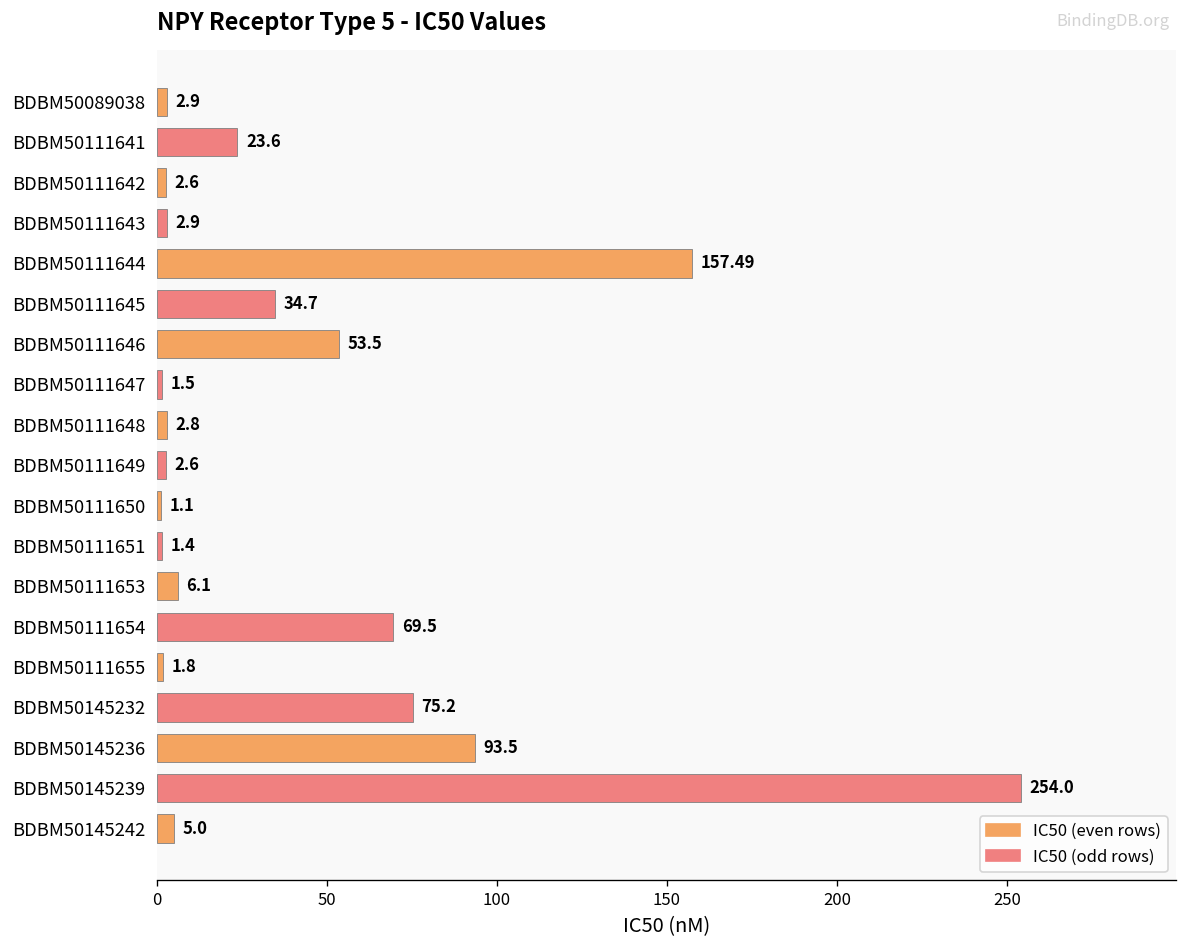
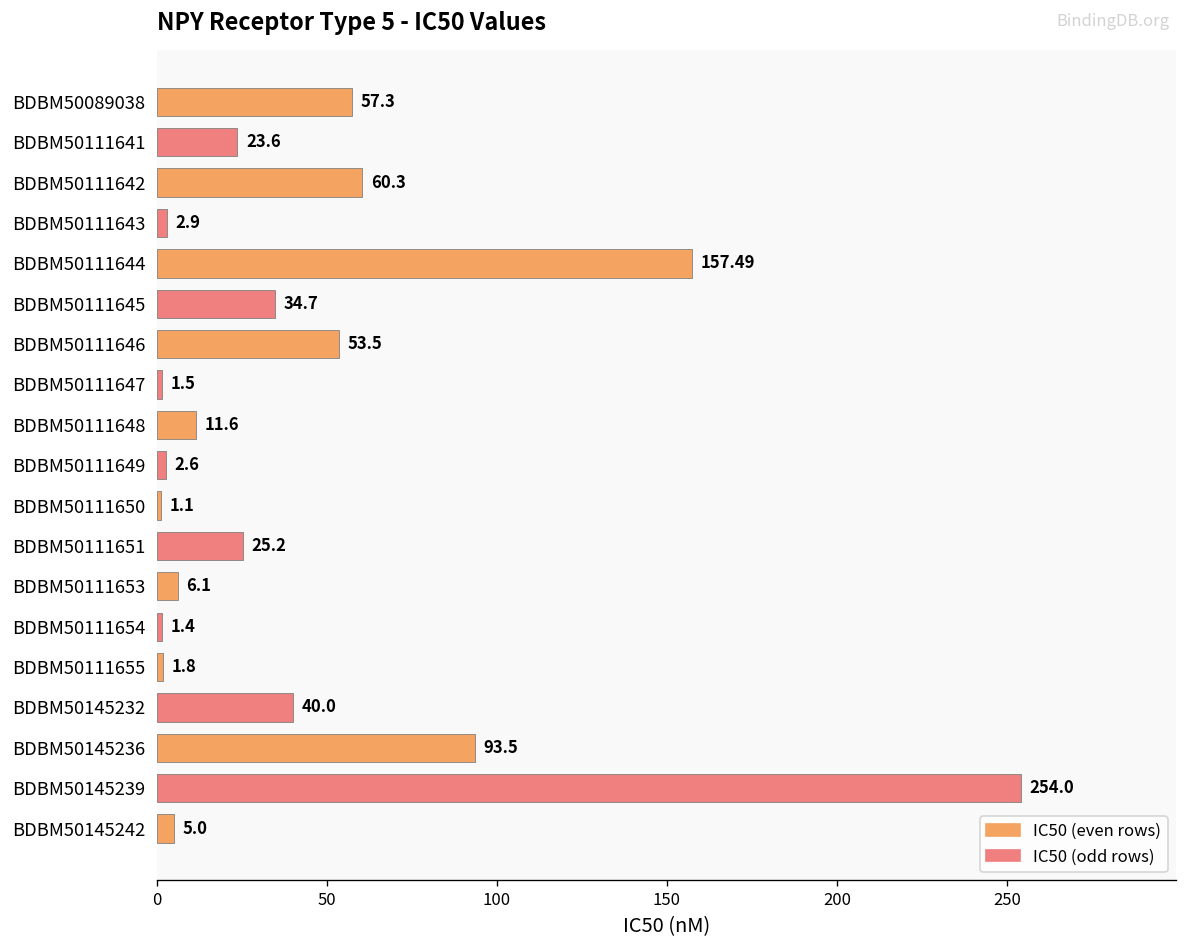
BDBM50089038: 2.9 -> 57.3
BDBM50111642: 2.6 -> 60.3
BDBM50111648: 2.8 -> 11.6
BDBM50111651: 1.4 -> 25.2
BDBM50111654: 69.5 -> 1.4
BDBM50145232: 75.2 -> 40.0
